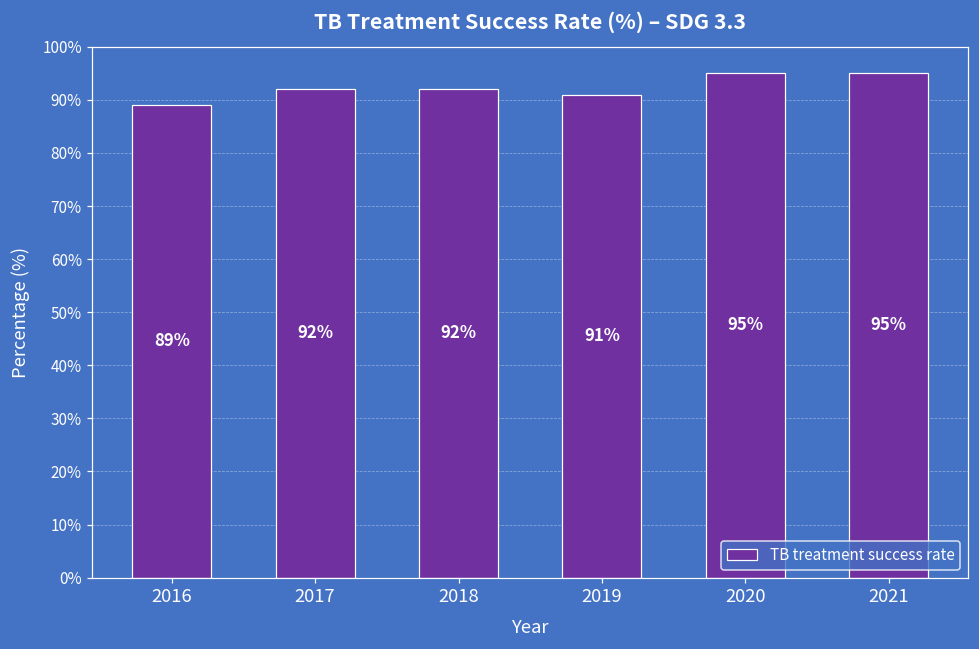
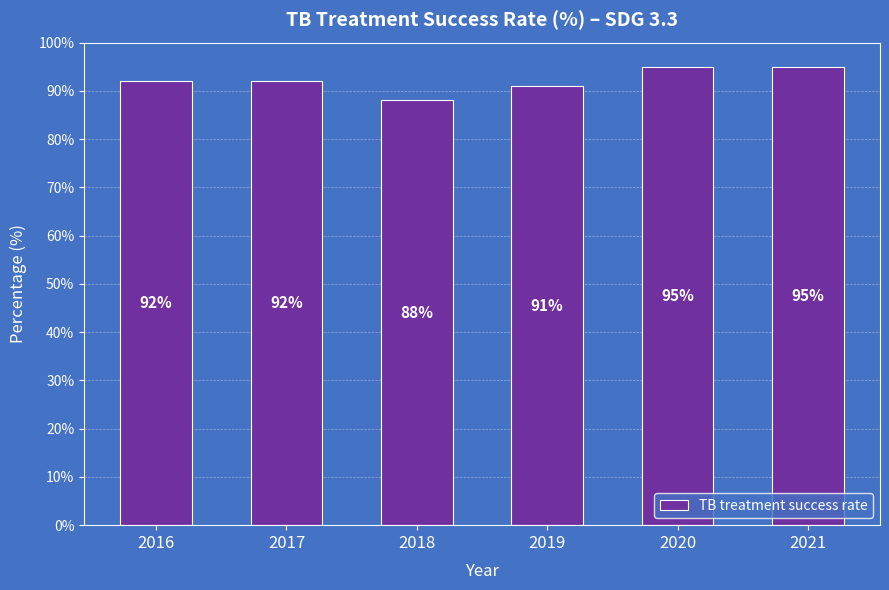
2016: 89% -> 92%
2018: 92% -> 88%
